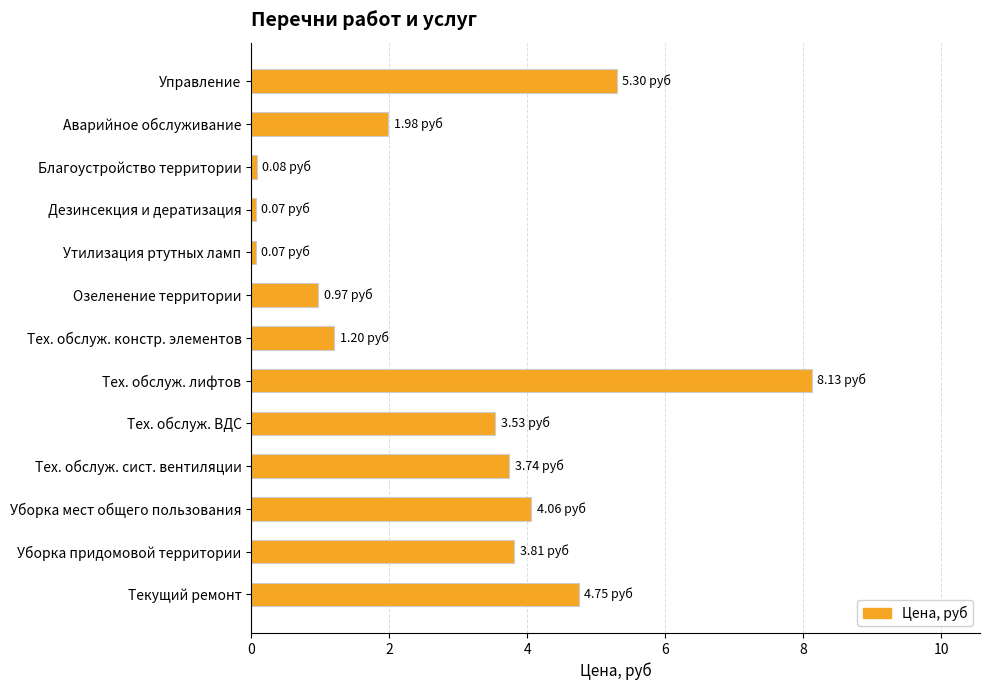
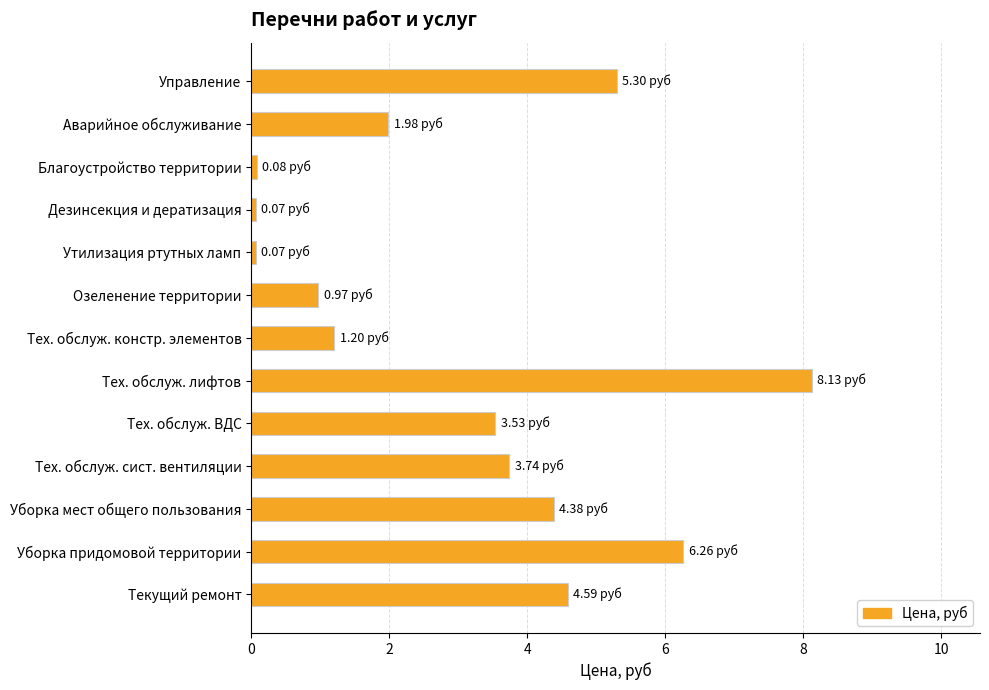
Уборка мест общего пользования: 4.06 -> 4.38
Уборка придомовой территории: 3.81 -> 6.26
Текущий ремонт: 4.75 -> 4.59
